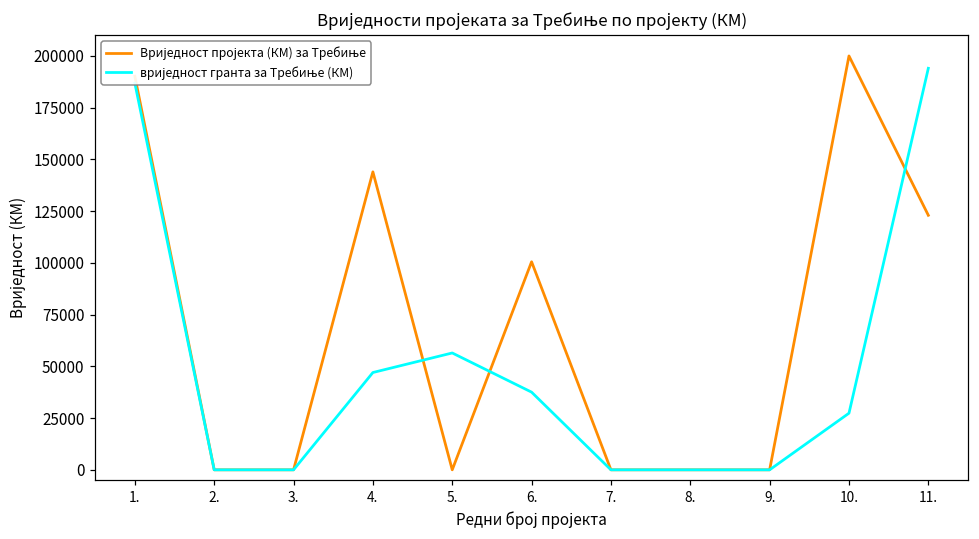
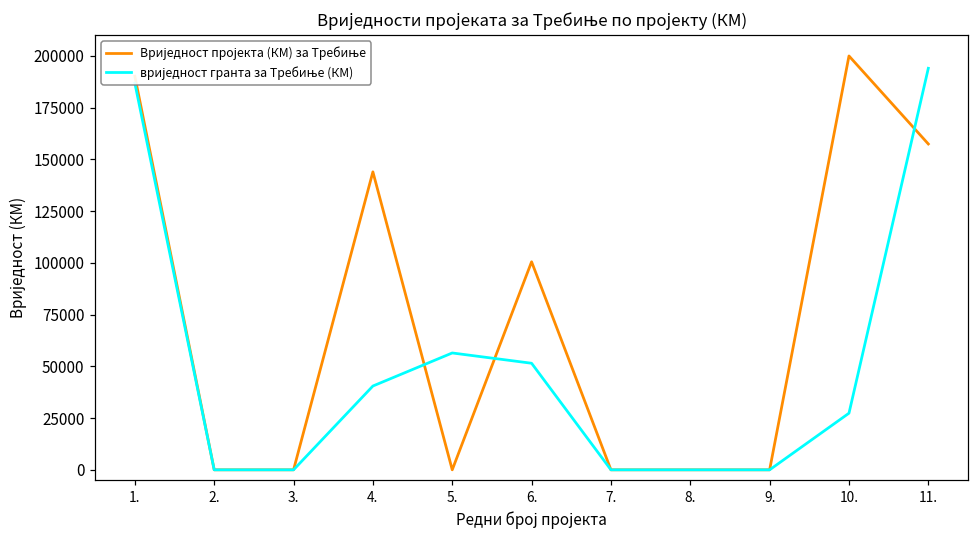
вриједност гранта за Требиње (КМ), 4.: 47000 -> 41000
вриједност гранта за Требиње (КМ), 6.: 38000 -> 52000
Вриједност пројекта (КМ) за Требиње, 11.: 123000 -> 157000
